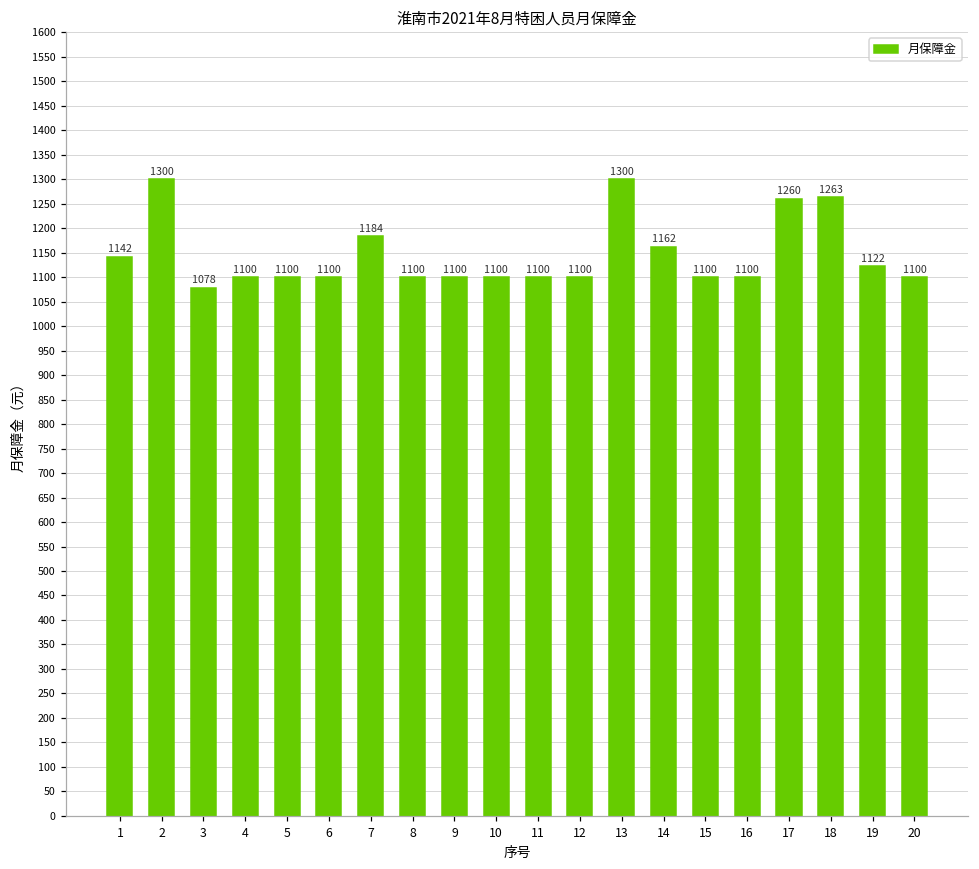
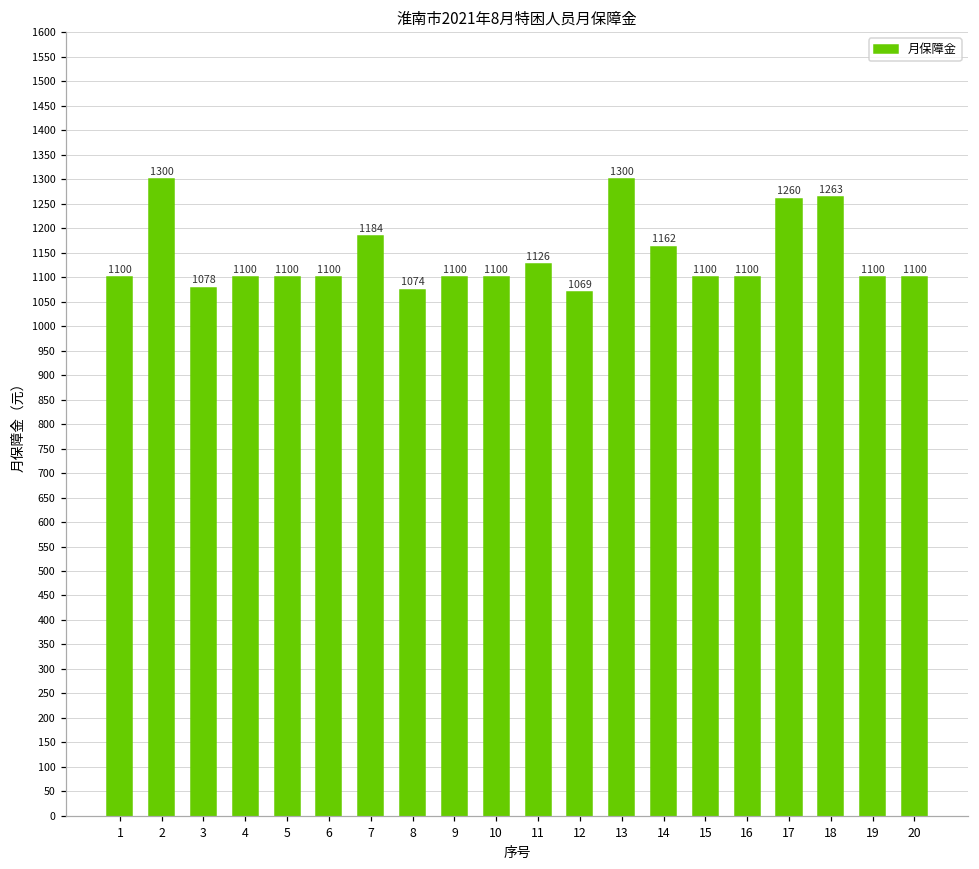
1: 1142 -> 1100
8: 1100 -> 1074
11: 1100 -> 1126
12: 1100 -> 1069
19: 1122 -> 1100
